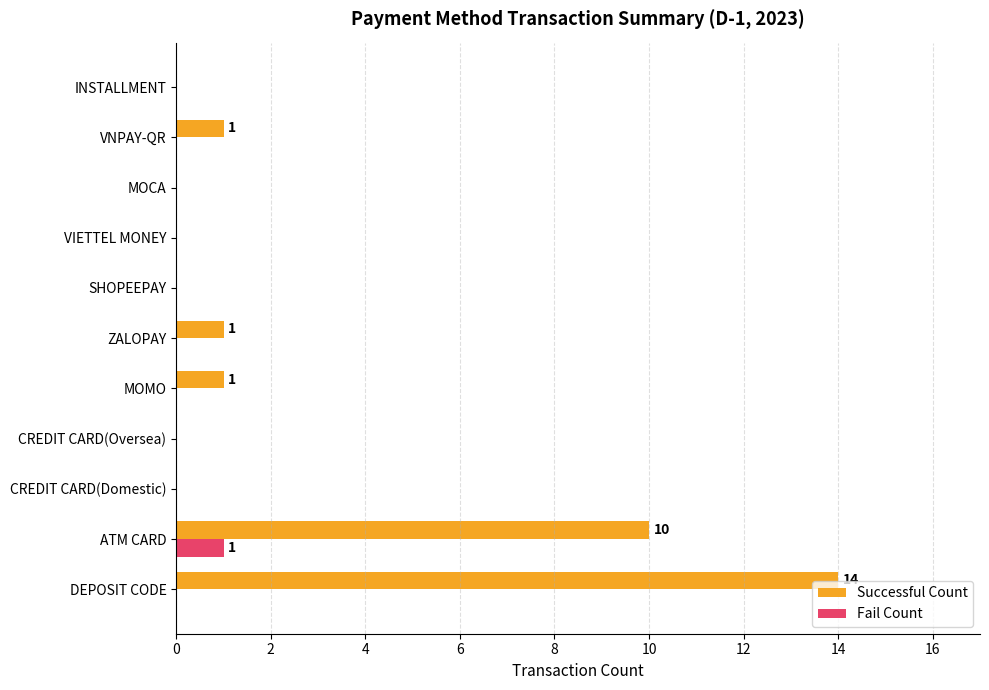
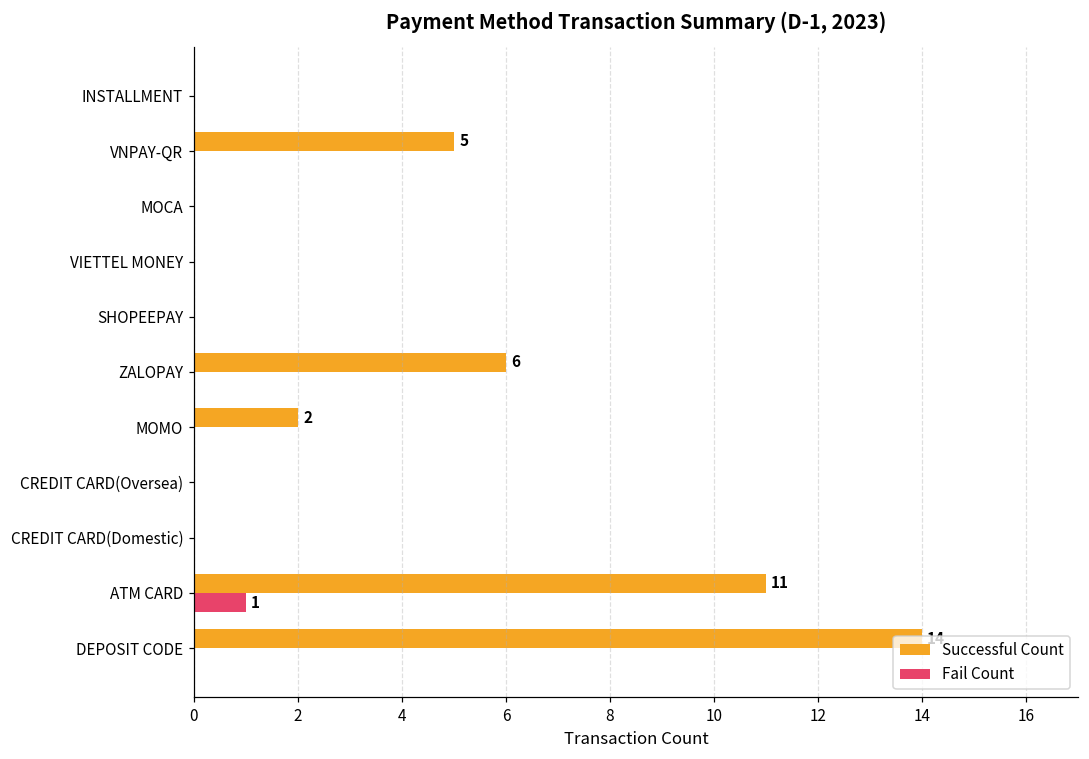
Successful Count, VNPAY-QR: 1 -> 5
Successful Count, ZALOPAY: 1 -> 6
Successful Count, MOMO: 1 -> 2
Successful Count, ATM CARD: 10 -> 11
